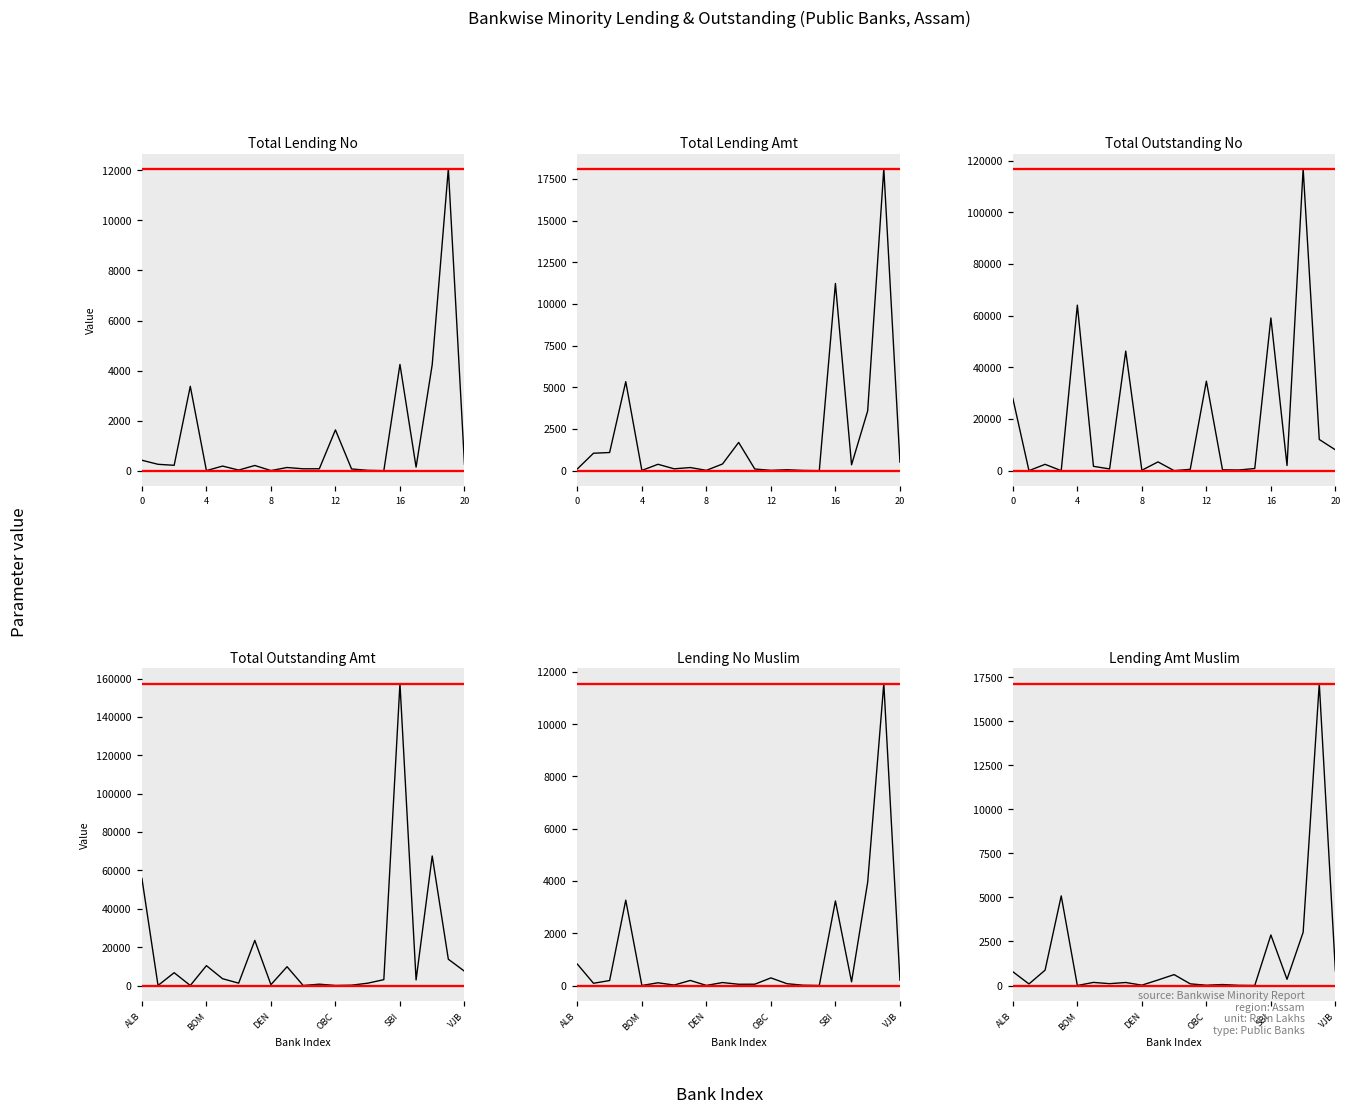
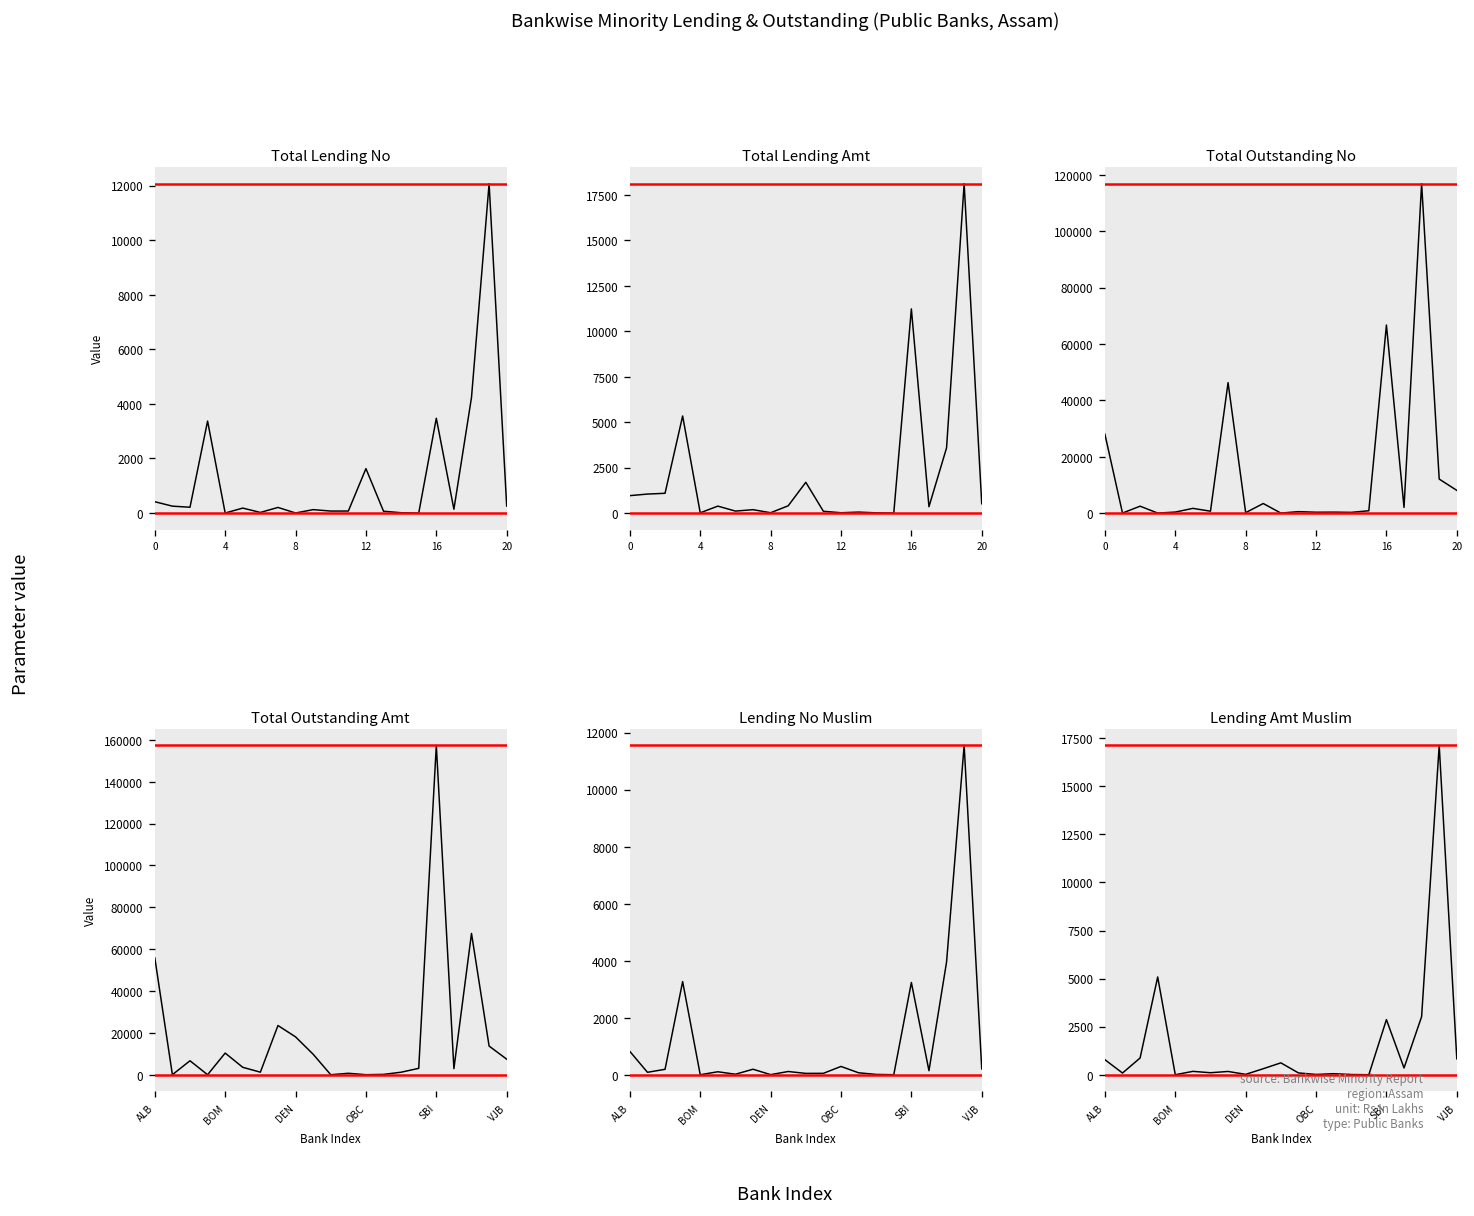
Total Lending No, 16: 4200 -> 3500
Total Lending Amt, 0: 100 -> 1000
Total Outstanding No, 4: 64000 -> 0
Total Outstanding No, 12: 35000 -> 0
Total Outstanding No, 16: 59000 -> 67000
Total Outstanding Amt, DEN: 0 -> 18000
